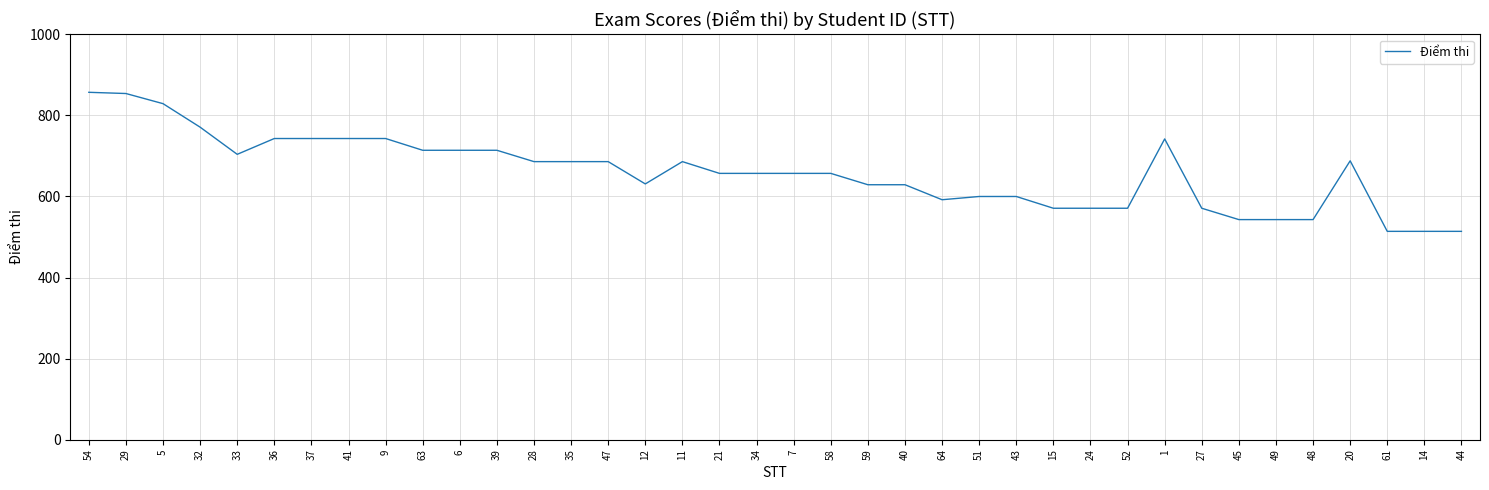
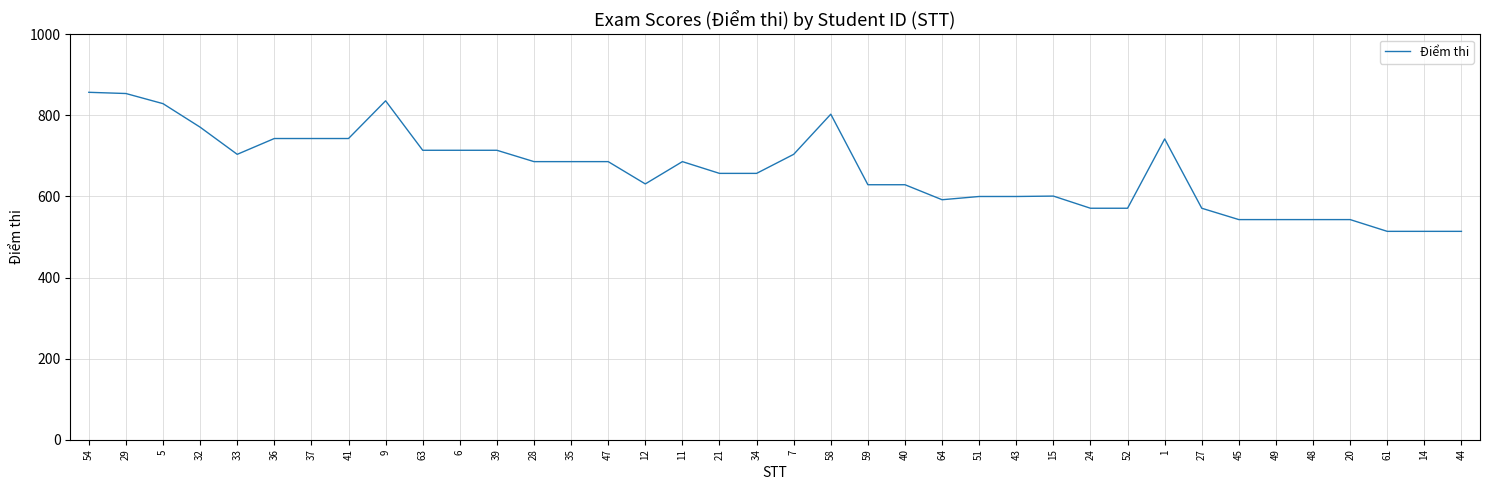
9: 740 -> 840
7: 660 -> 700
58: 660 -> 800
15: 570 -> 600
20: 690 -> 540
